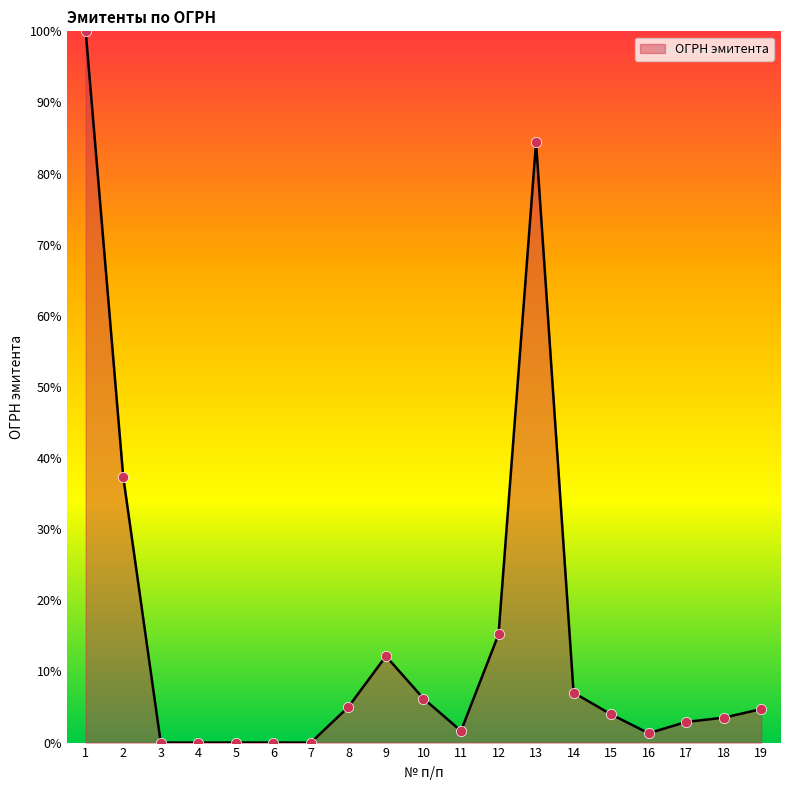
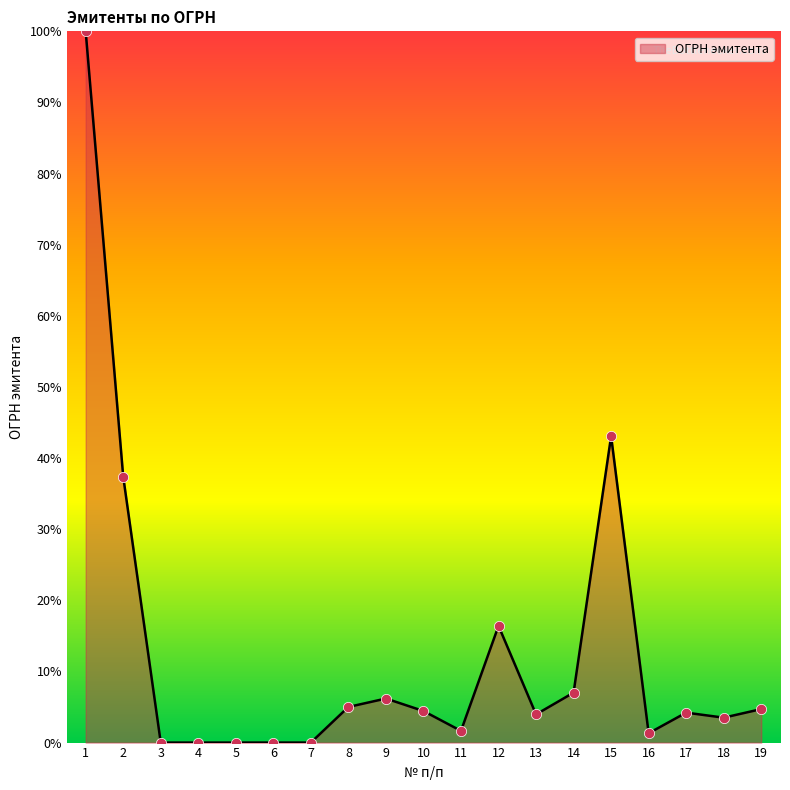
9: 12% -> 6%
10: 6% -> 4%
12: 15% -> 16%
13: 84% -> 4%
15: 4% -> 43%
17: 3% -> 4%
